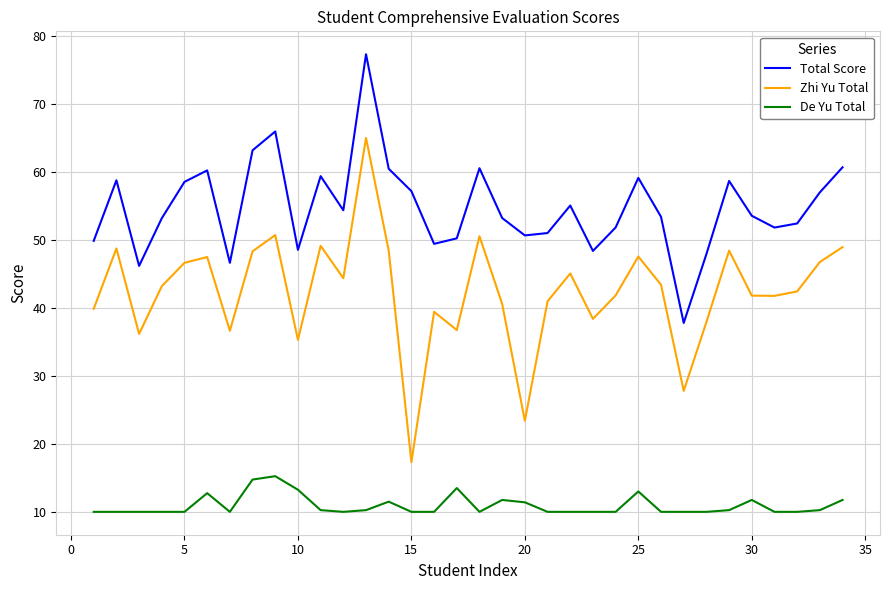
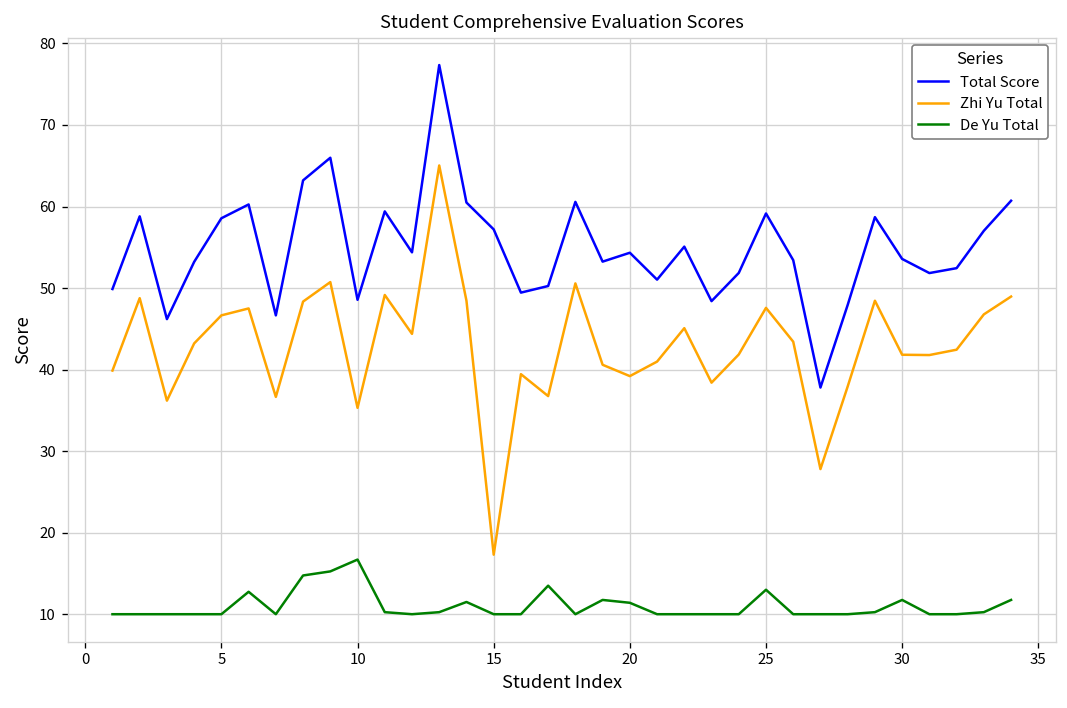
De Yu Total, 10: 13 -> 17
Total Score, 20: 51 -> 54
Zhi Yu Total, 20: 23 -> 39
